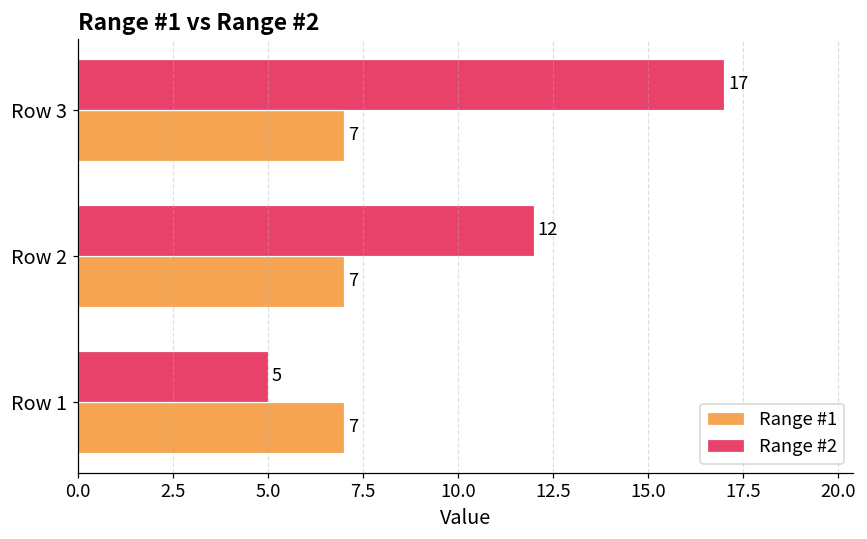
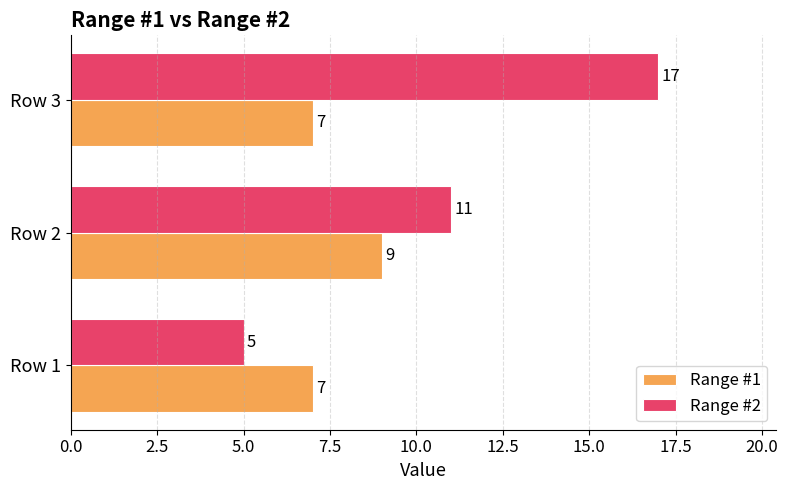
Range #2, Row 2: 12 -> 11
Range #1, Row 2: 7 -> 9
